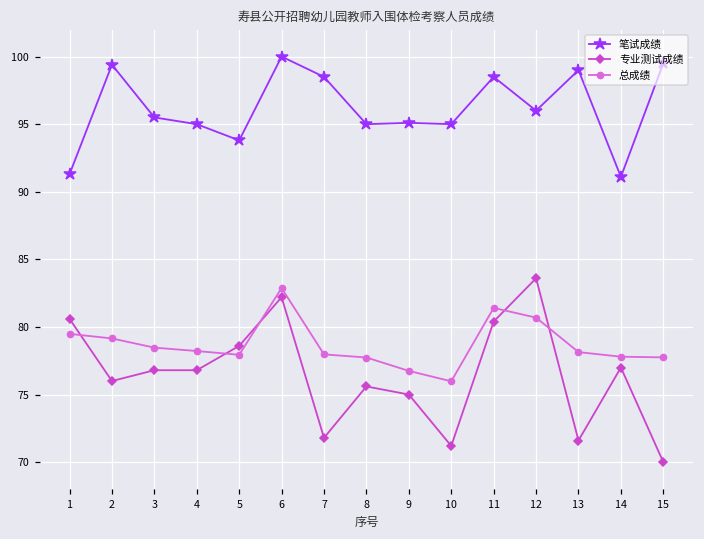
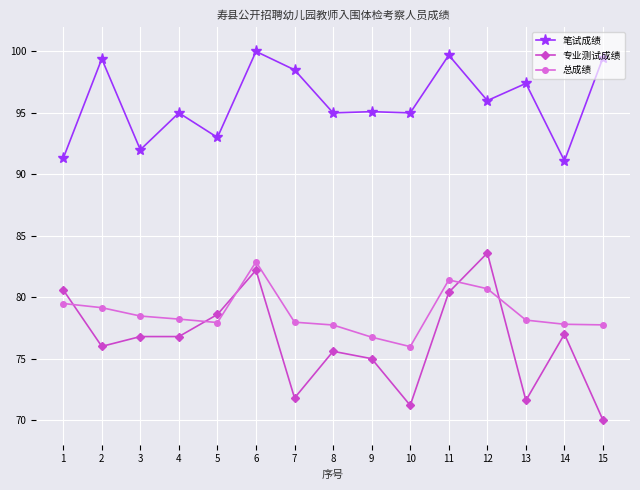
笔试成绩, 3: 95.5 -> 92.0
笔试成绩, 5: 93.8 -> 93.0
笔试成绩, 11: 98.5 -> 99.7
笔试成绩, 13: 99.0 -> 97.4
